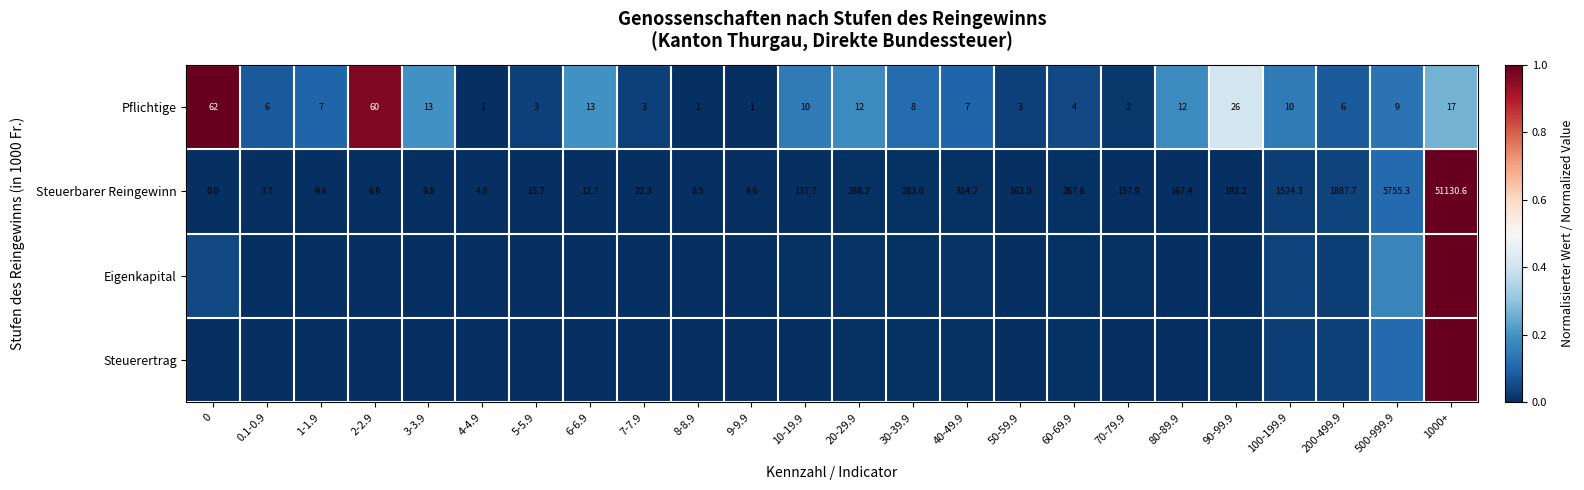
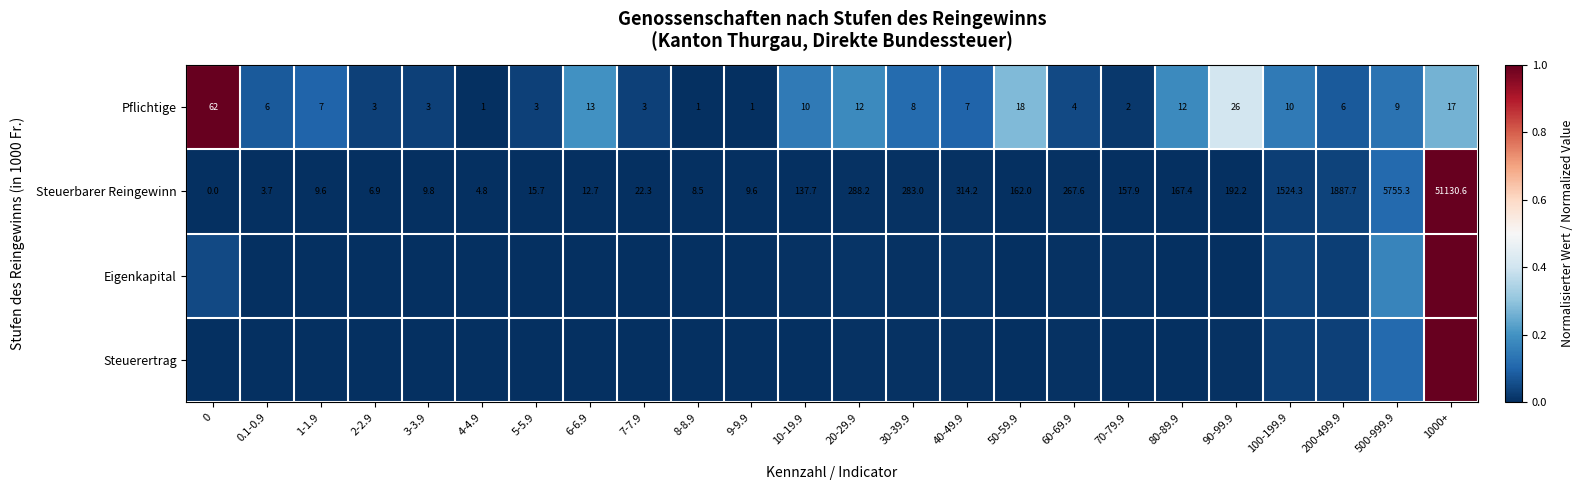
Pflichtige, 2-2.9: 60 -> 3
Pflichtige, 3-3.9: 13 -> 3
Pflichtige, 50-59.9: 3 -> 18
